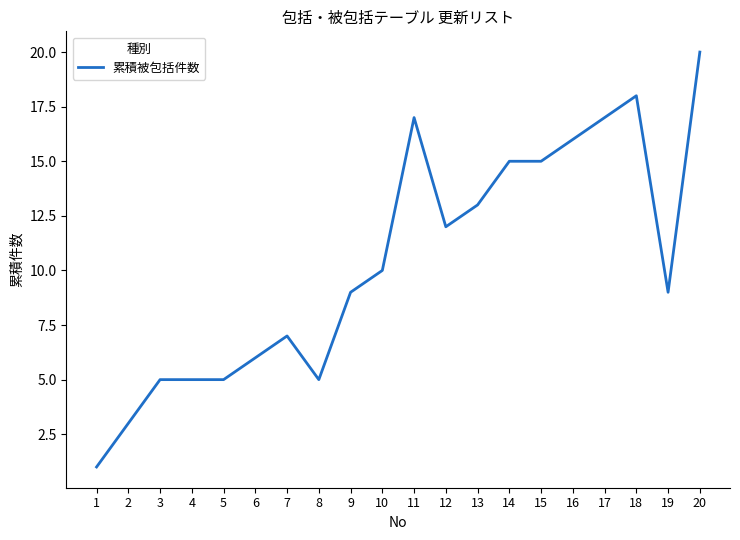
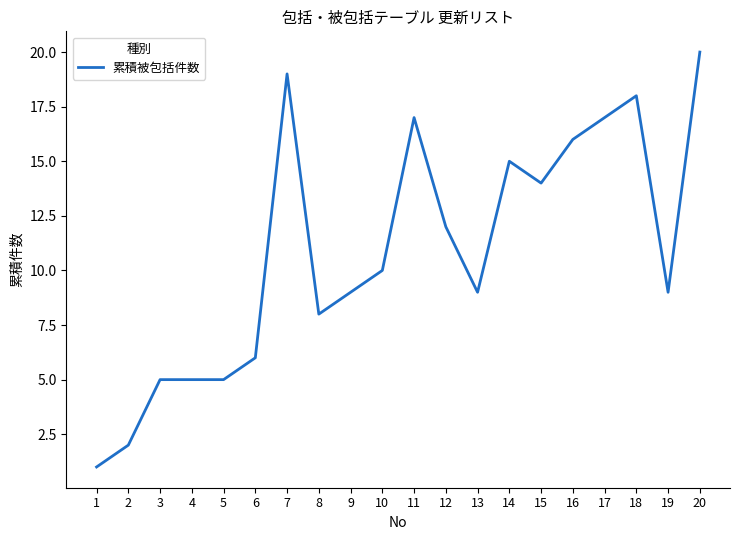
2: 3 -> 2
7: 7 -> 19
8: 5 -> 8
13: 13 -> 9
15: 15 -> 14
